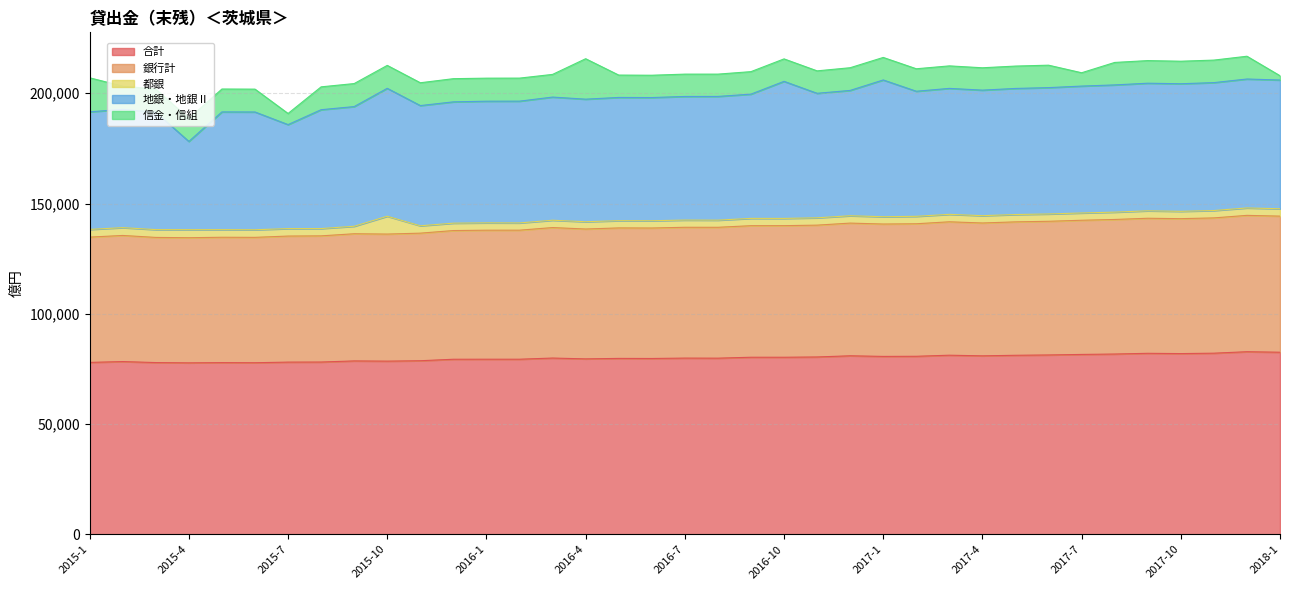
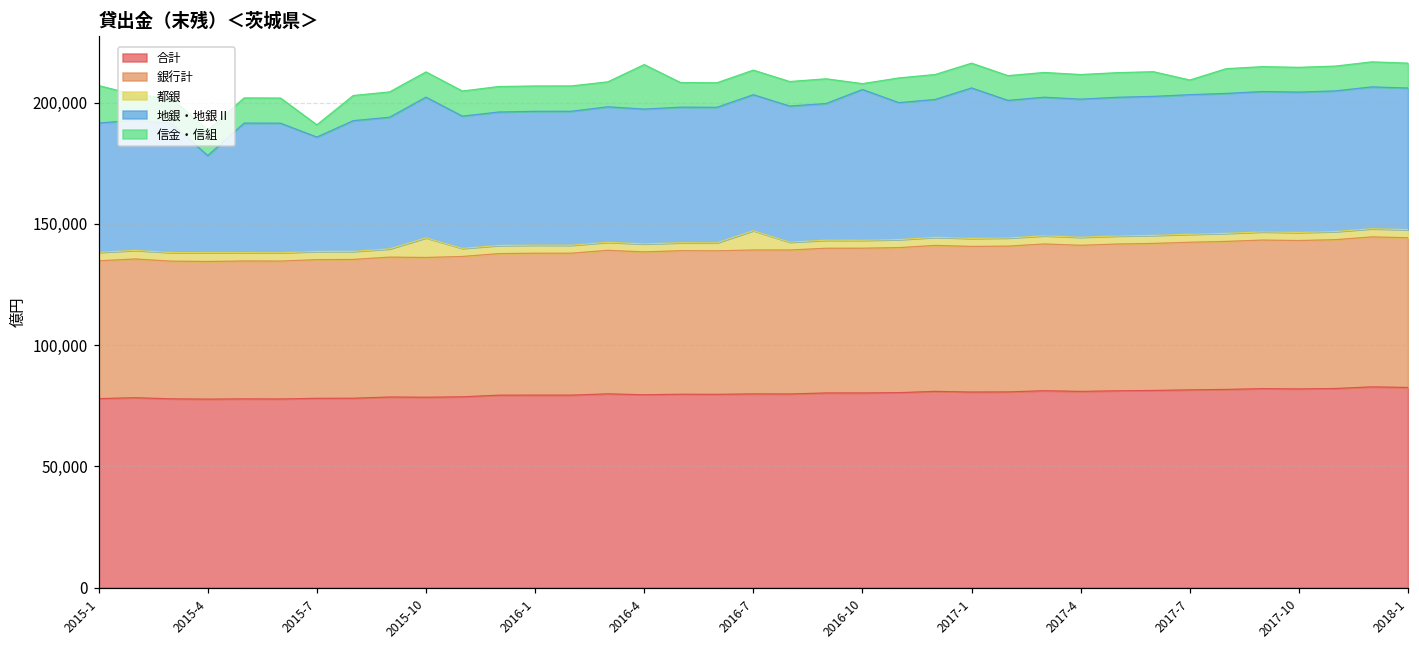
都銀, 2016-7: 3,000 -> 8,000
信金・信組, 2016-10: 10,000 -> 2,000
信金・信組, 2018-1: 2,000 -> 10,000
